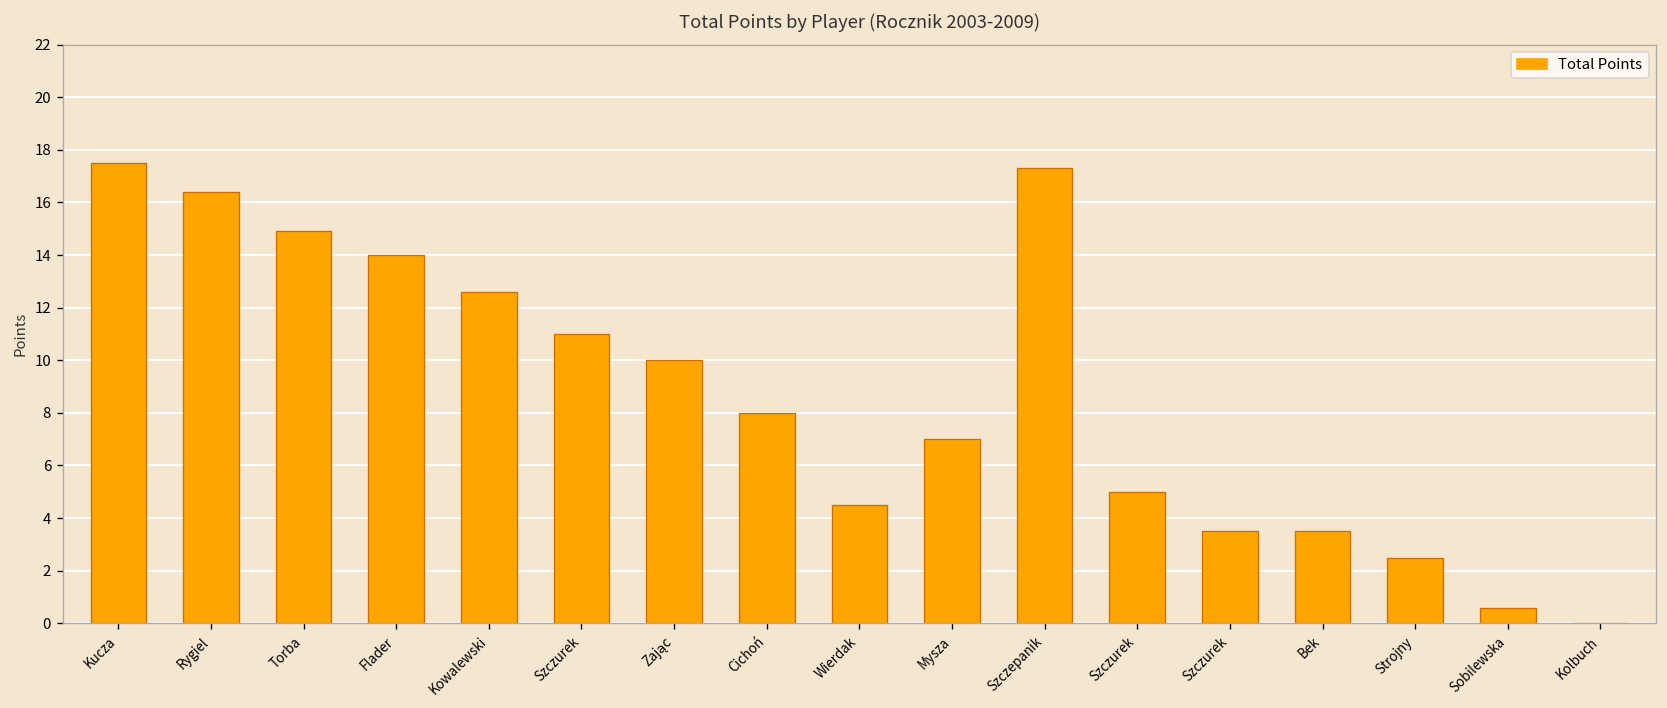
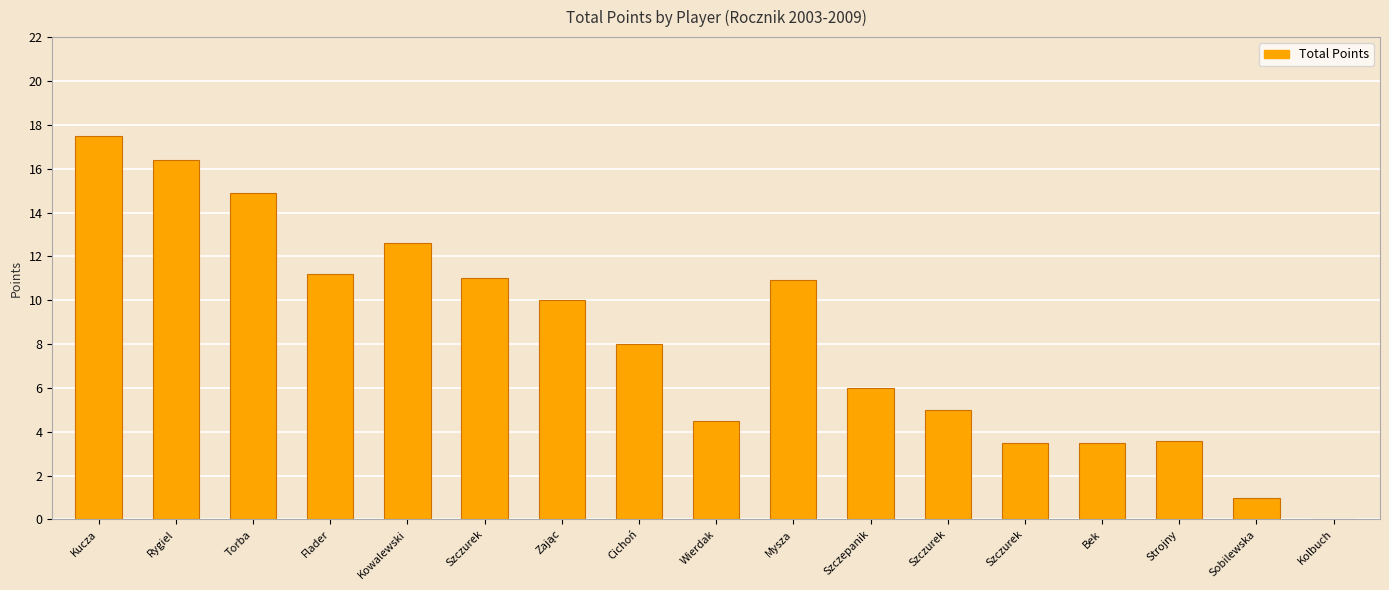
Flader: 14.0 -> 11.2
Mysza: 7.0 -> 10.9
Szczepanik: 17.3 -> 6.0
Strojny: 2.5 -> 3.6
Sobilewska: 0.6 -> 1.0
